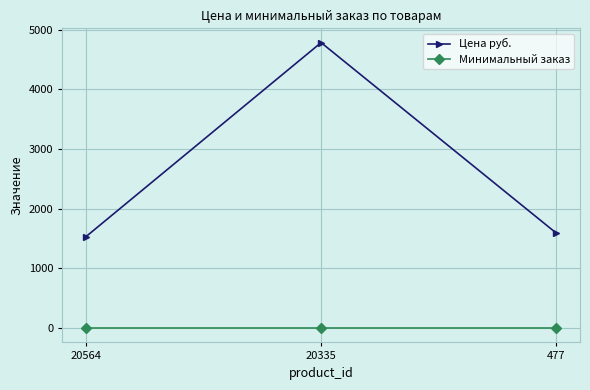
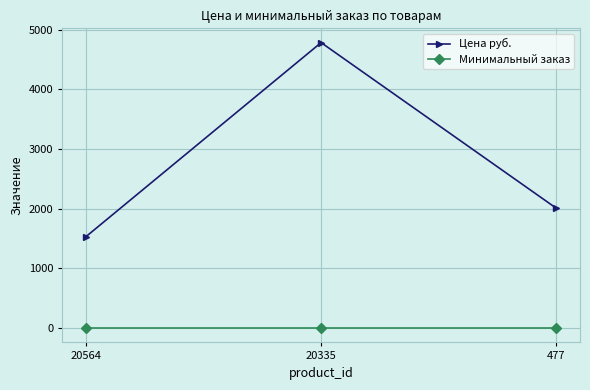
Цена руб., 477: 1600 -> 2000
